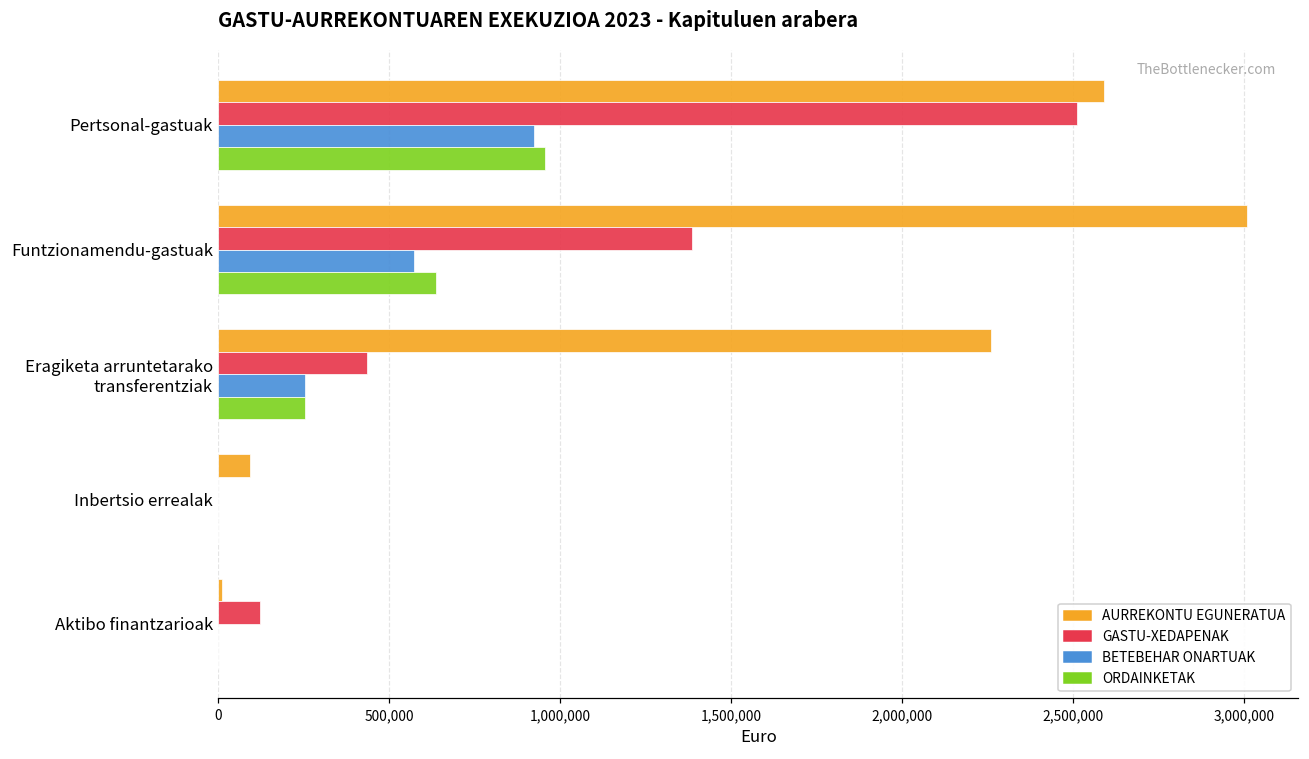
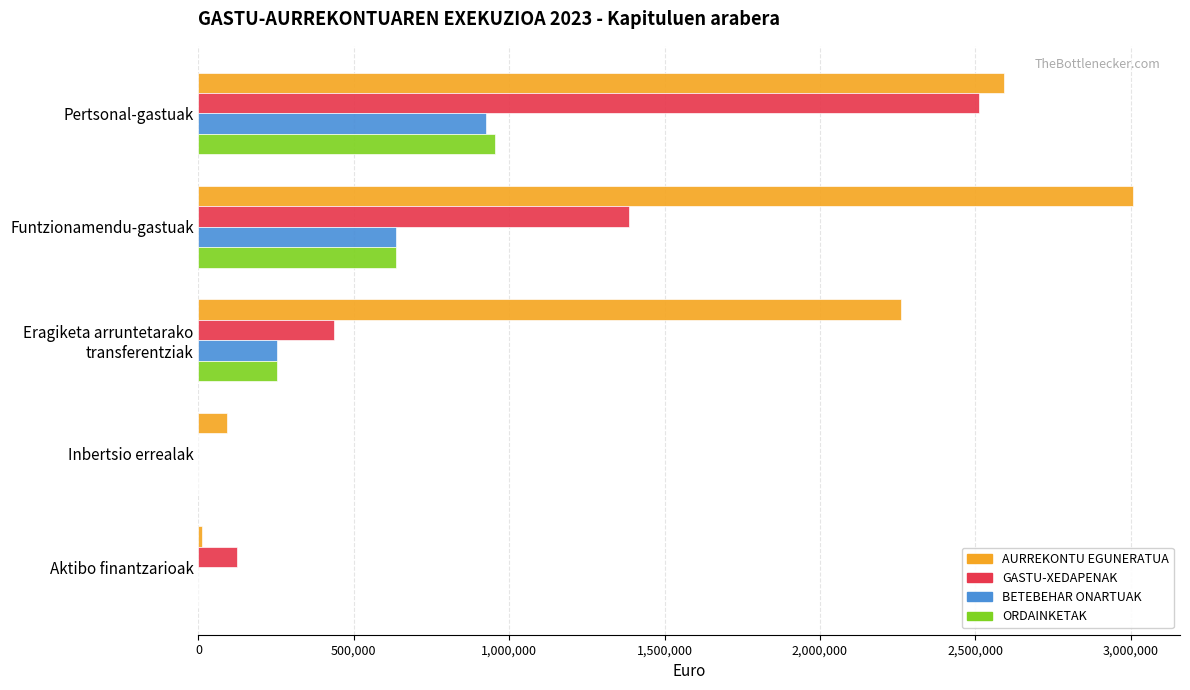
BETEBEHAR ONARTUAK, Funtzionamendu-gastuak: 570,000 -> 640,000
